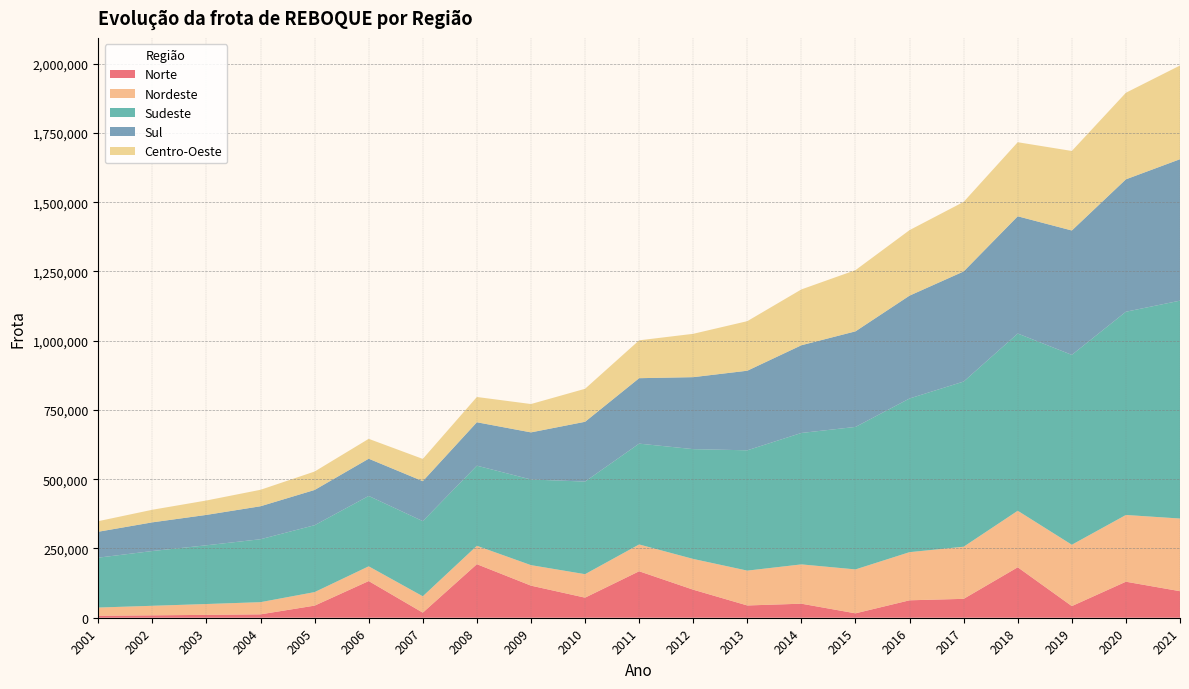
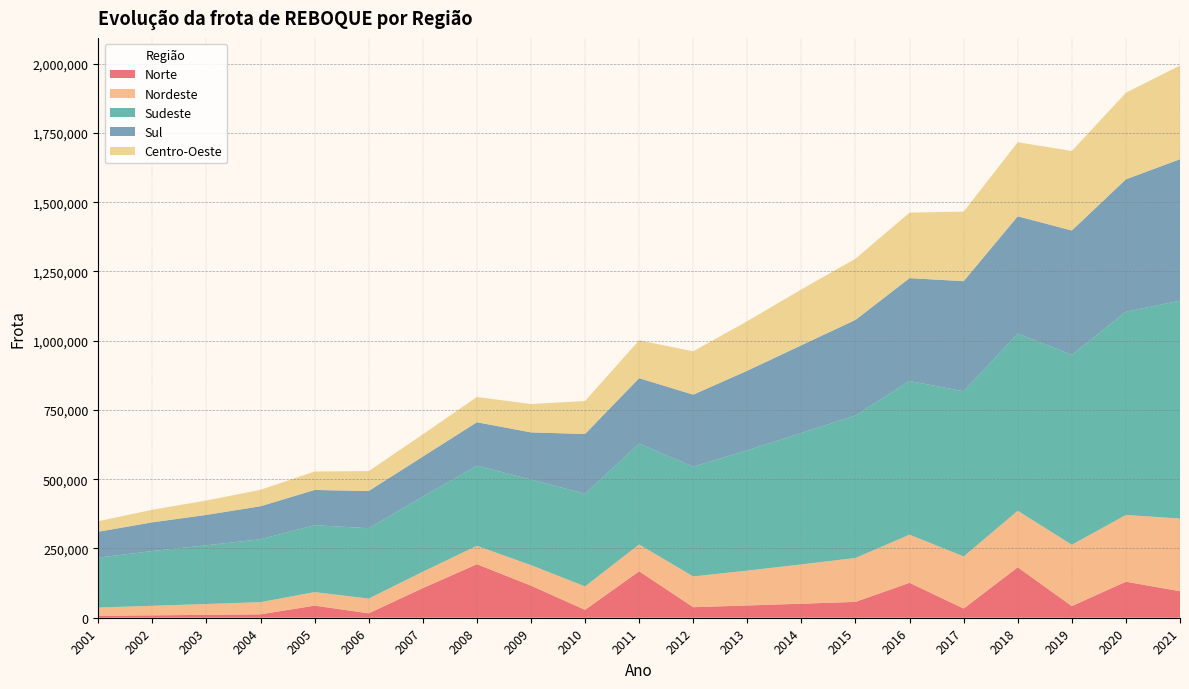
Norte, 2006: 130,000 -> 20,000
Norte, 2007: 20,000 -> 110,000
Norte, 2010: 70,000 -> 30,000
Norte, 2012: 100,000 -> 40,000
Norte, 2015: 20,000 -> 60,000
Norte, 2016: 60,000 -> 130,000
Norte, 2017: 70,000 -> 30,000
